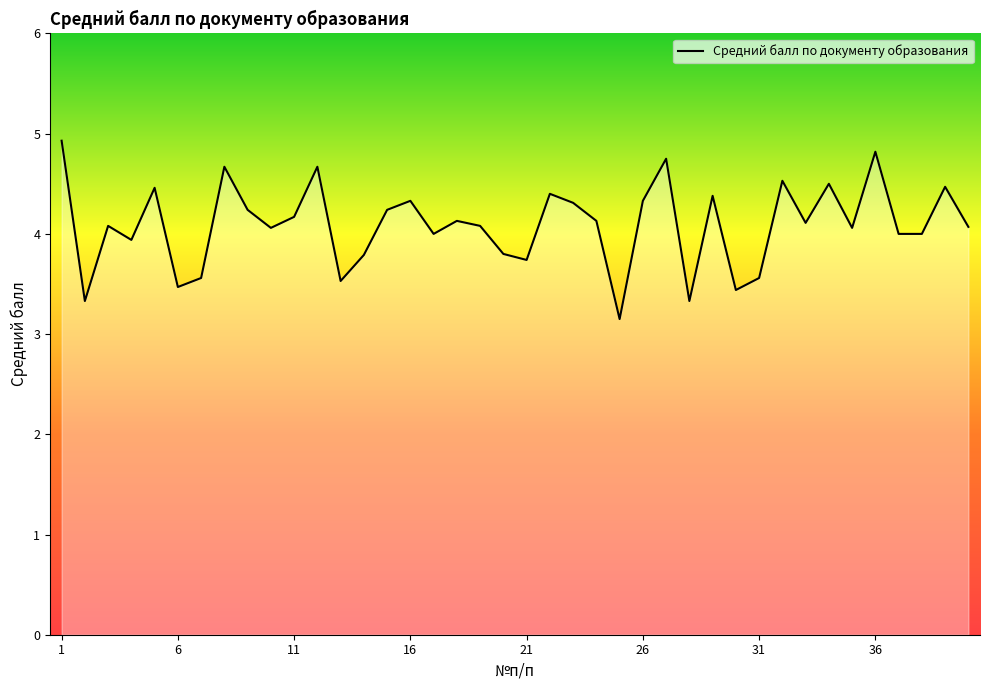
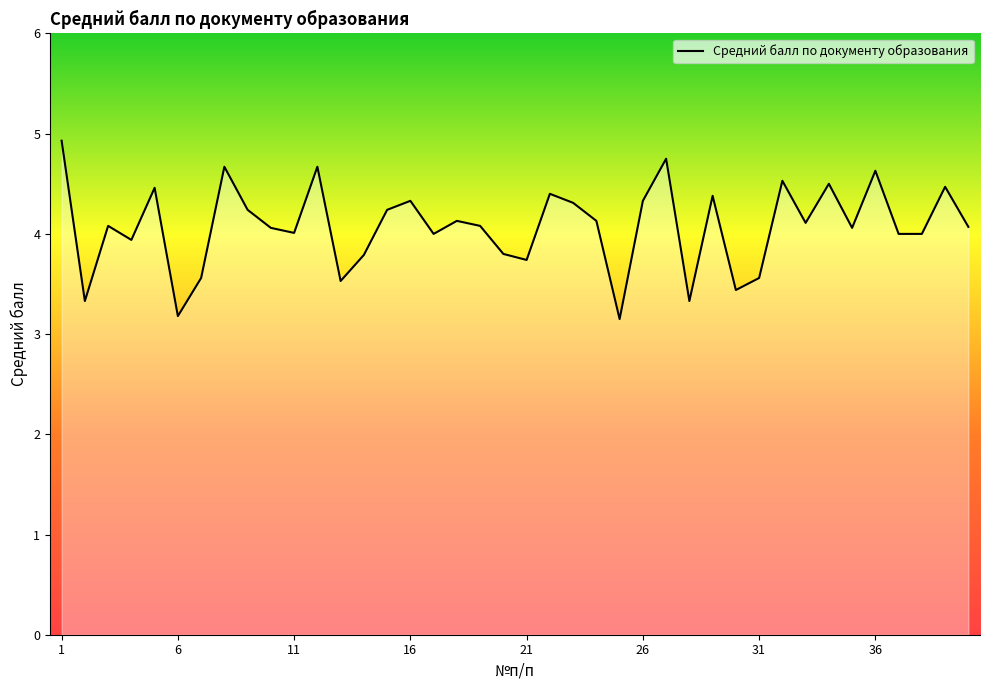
6: 3.47 -> 3.18
11: 4.17 -> 4.01
36: 4.82 -> 4.63
